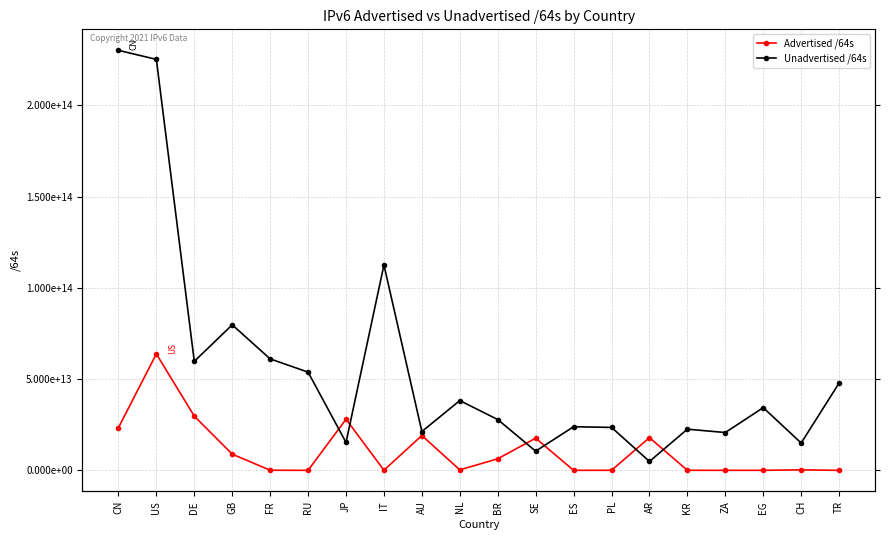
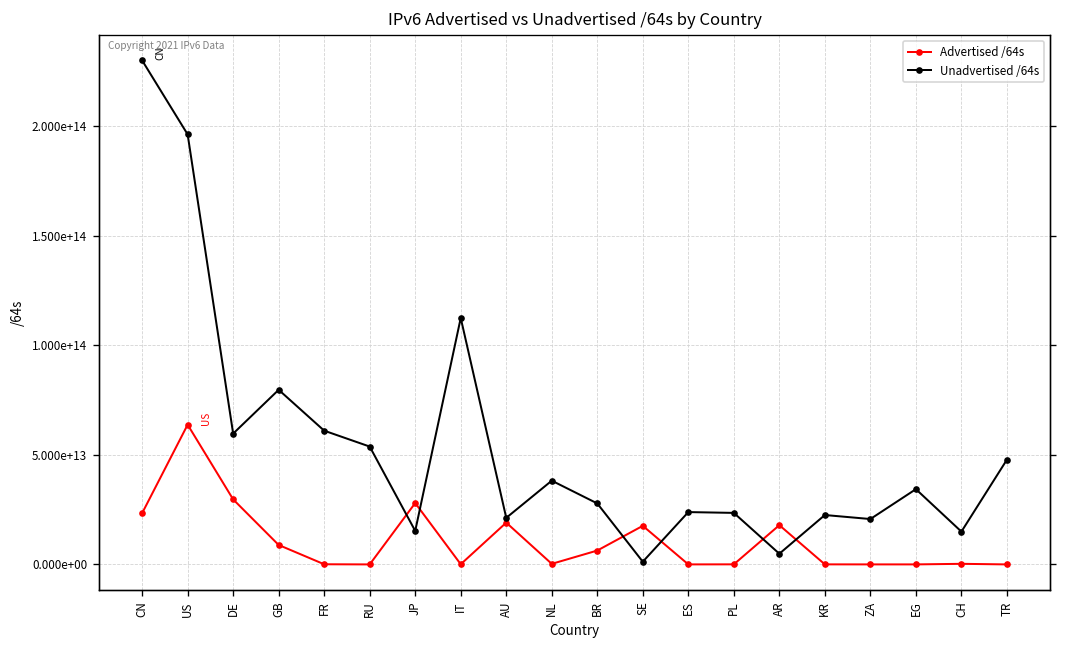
Unadvertised /64s, US: 225000000000000 -> 196000000000000
Unadvertised /64s, SE: 11000000000000 -> 1000000000000
